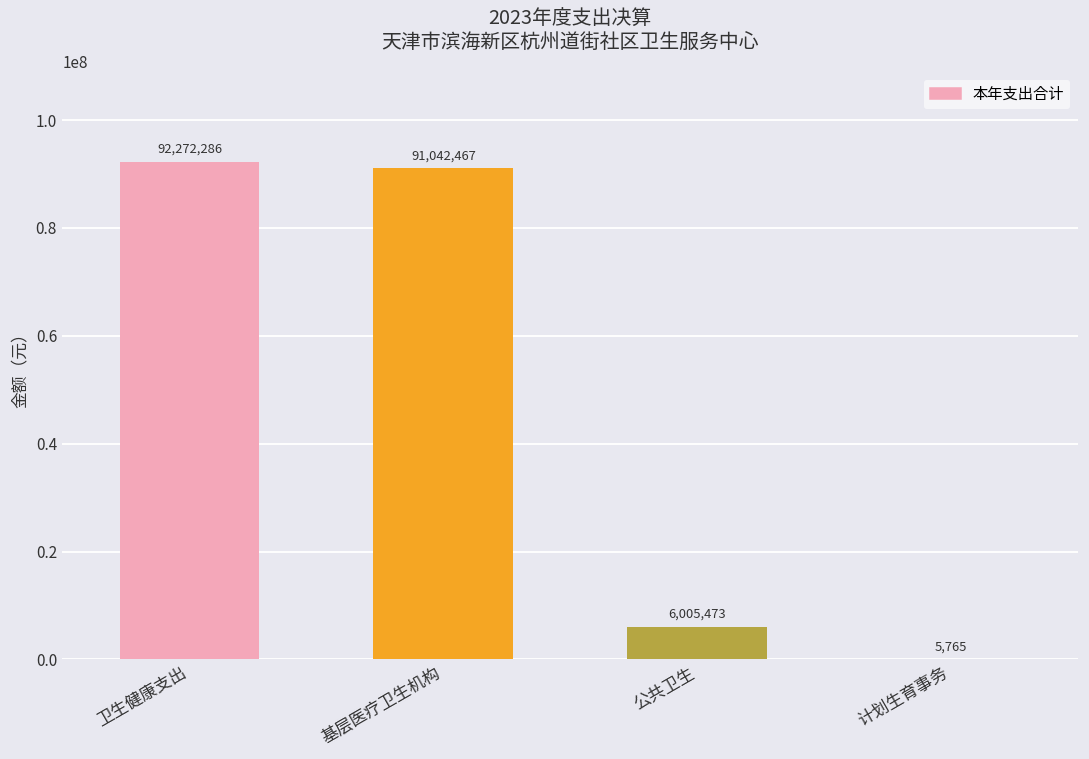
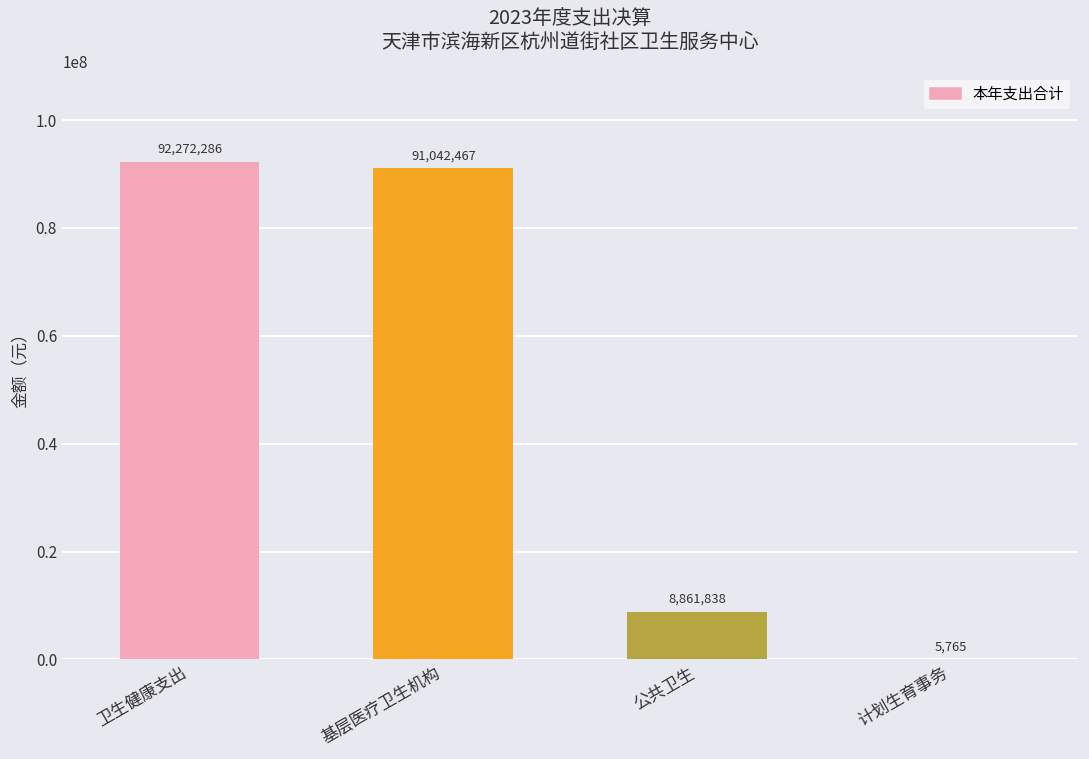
公共卫生: 6,005,473 -> 8,861,838
